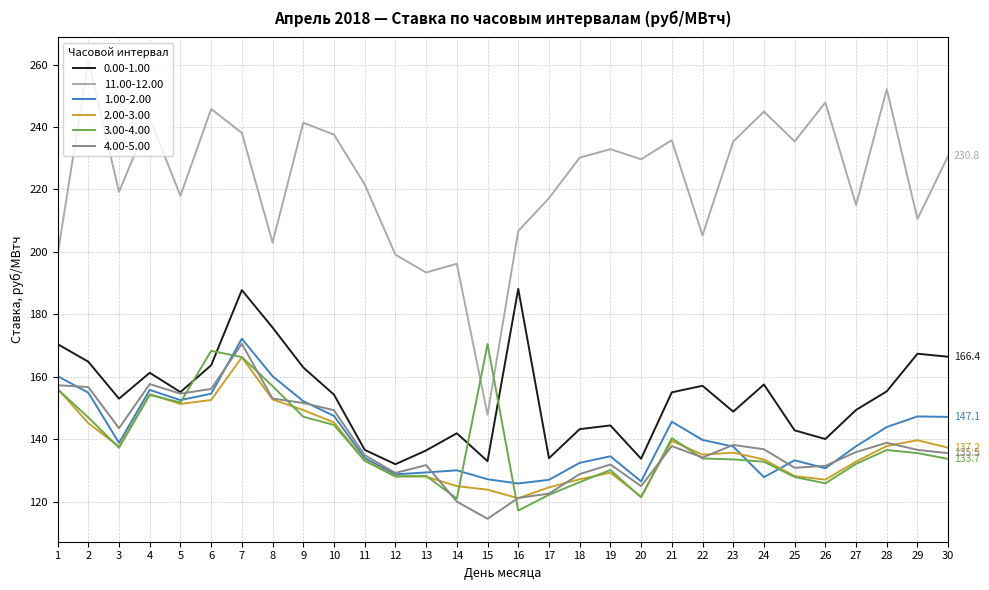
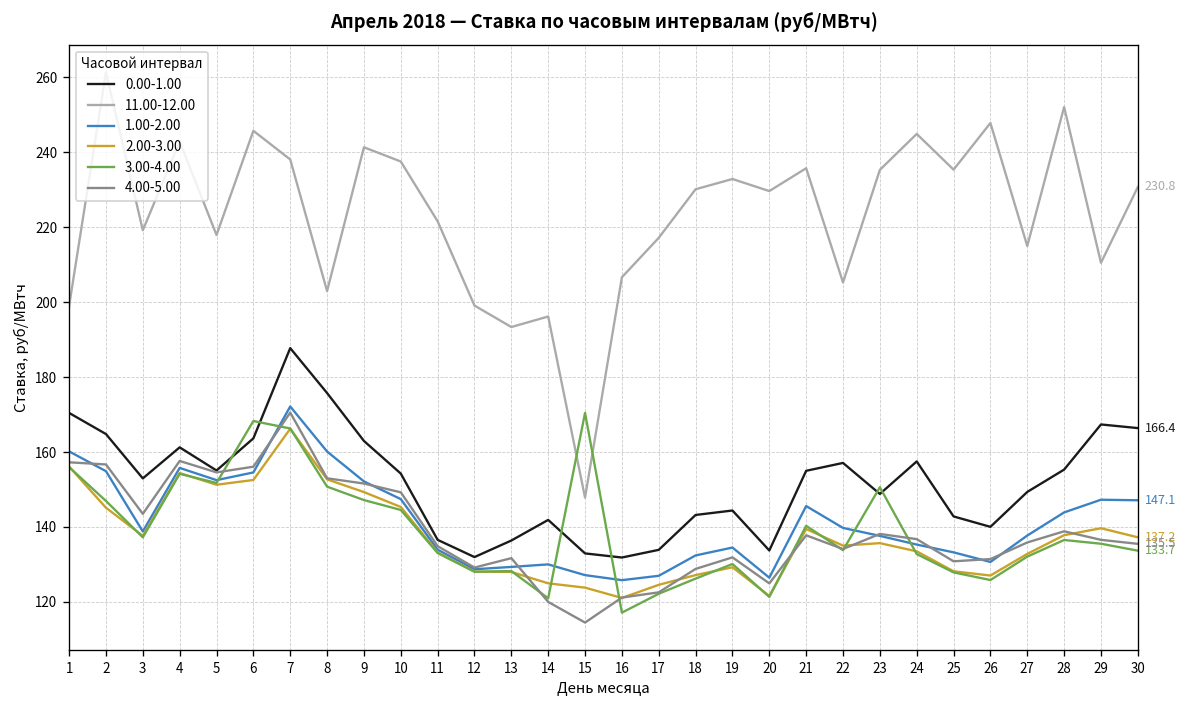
3.00-4.00, 8: 157 -> 151
0.00-1.00, 16: 188 -> 132
3.00-4.00, 23: 134 -> 151
1.00-2.00, 24: 128 -> 135
